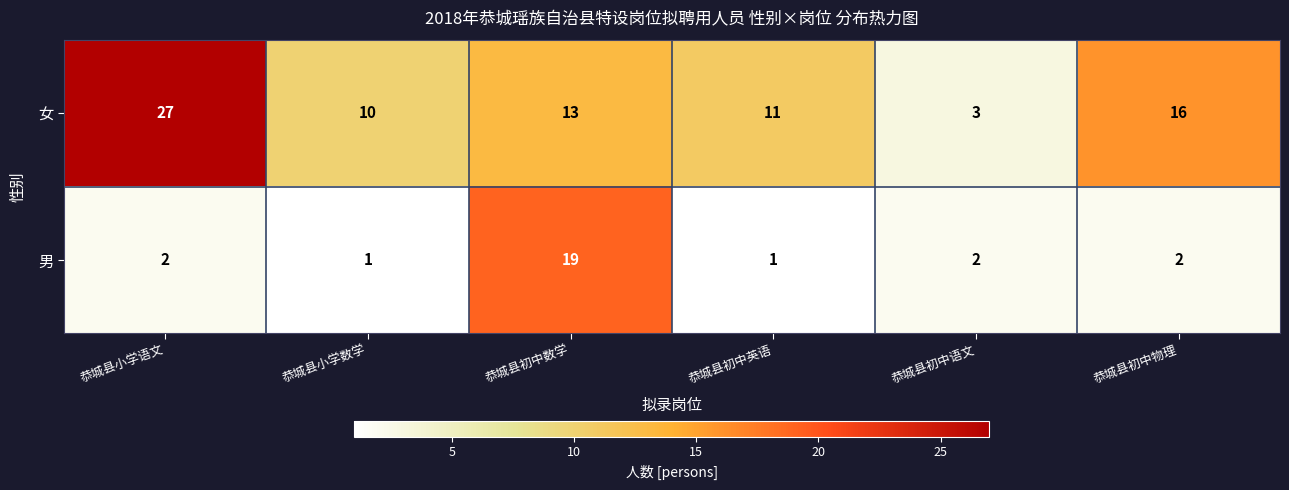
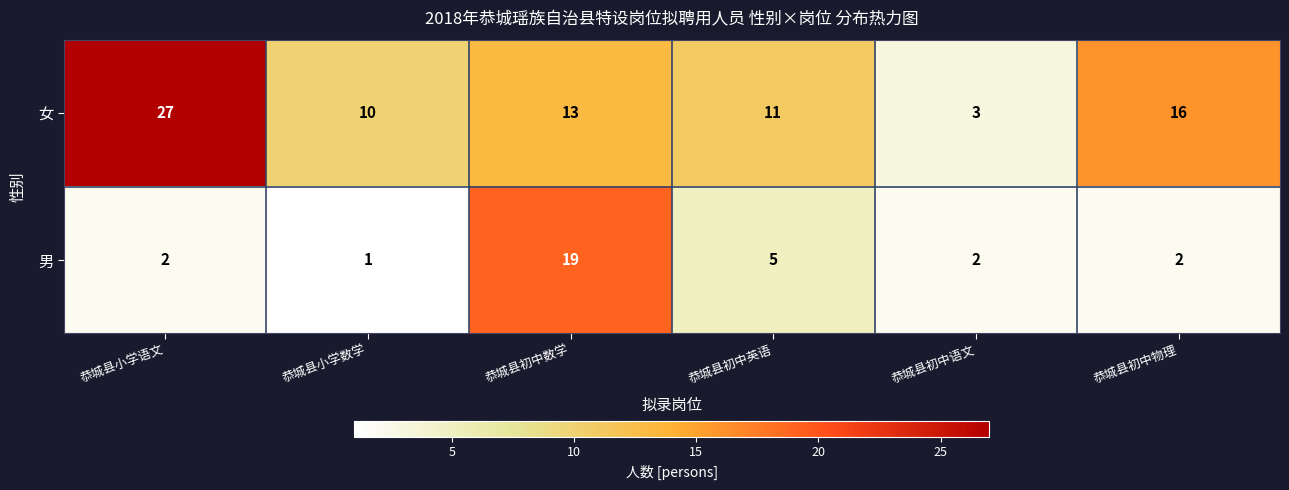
男, 恭城县初中英语: 1 -> 5
